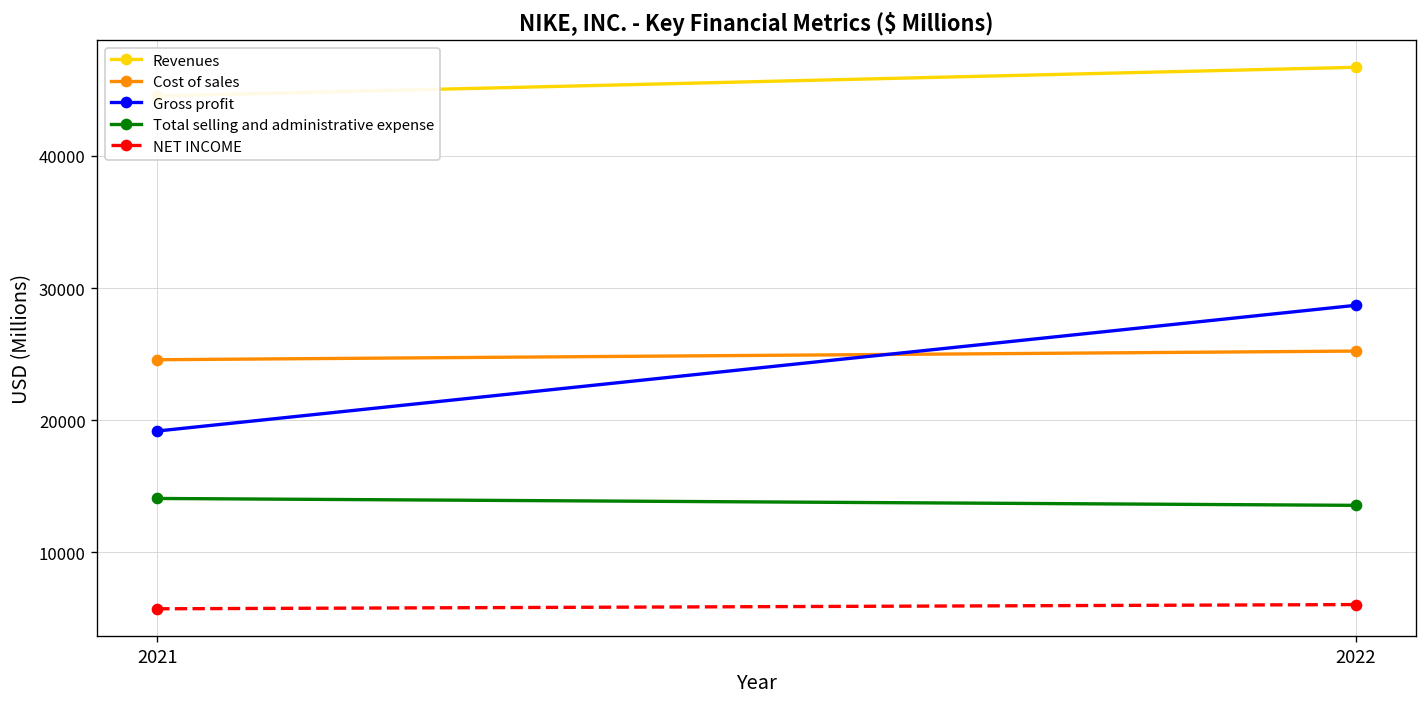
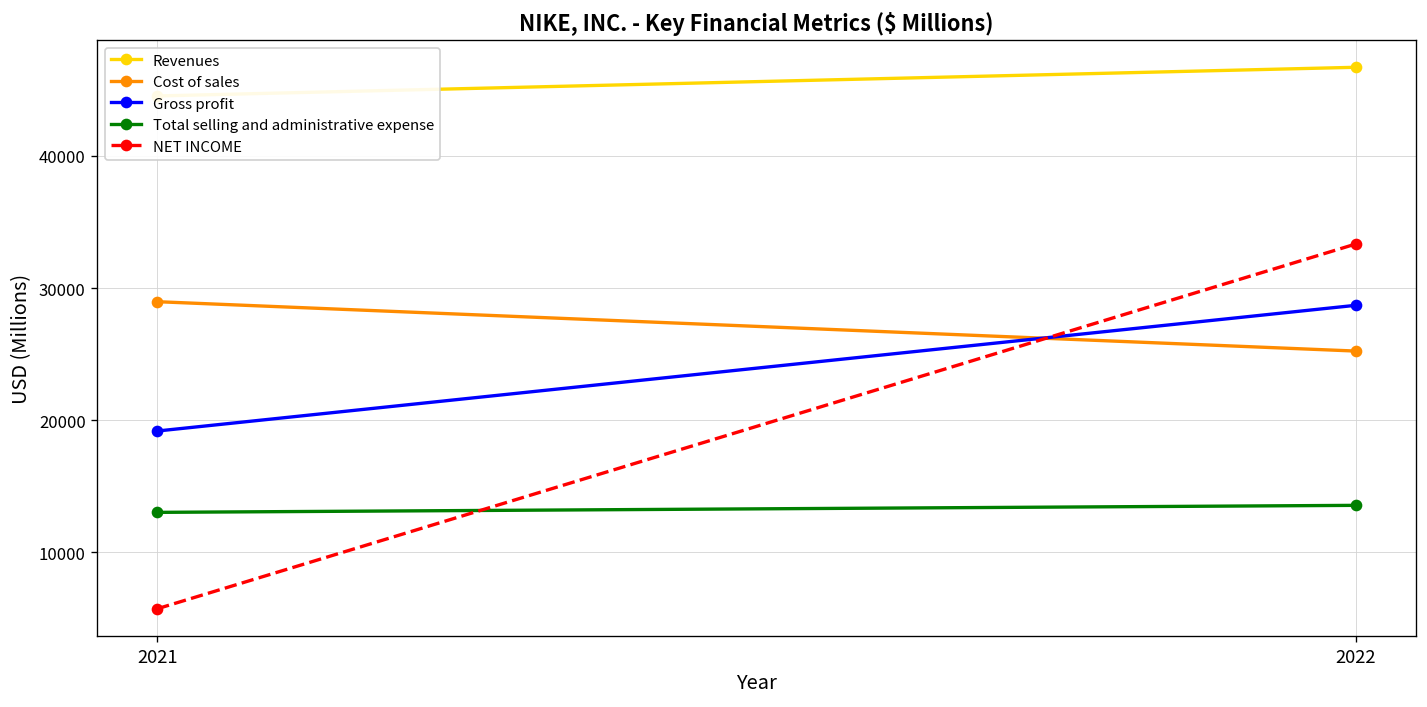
Cost of sales, 2021: 24600 -> 29000
Total selling and administrative expense, 2021: 14100 -> 13000
NET INCOME, 2022: 6000 -> 33300
